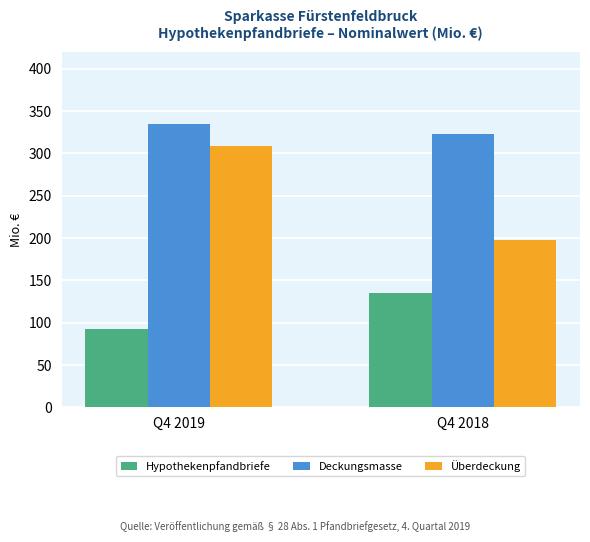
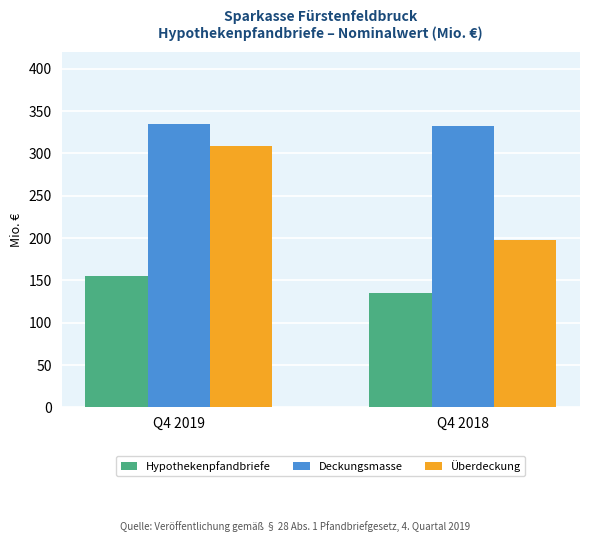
Hypothekenpfandbriefe, Q4 2019: 90 -> 160
Deckungsmasse, Q4 2018: 320 -> 330
